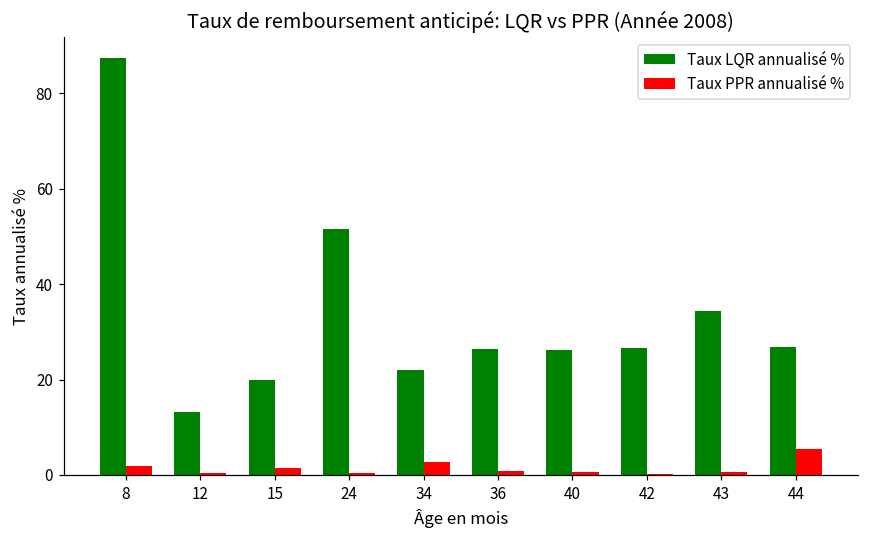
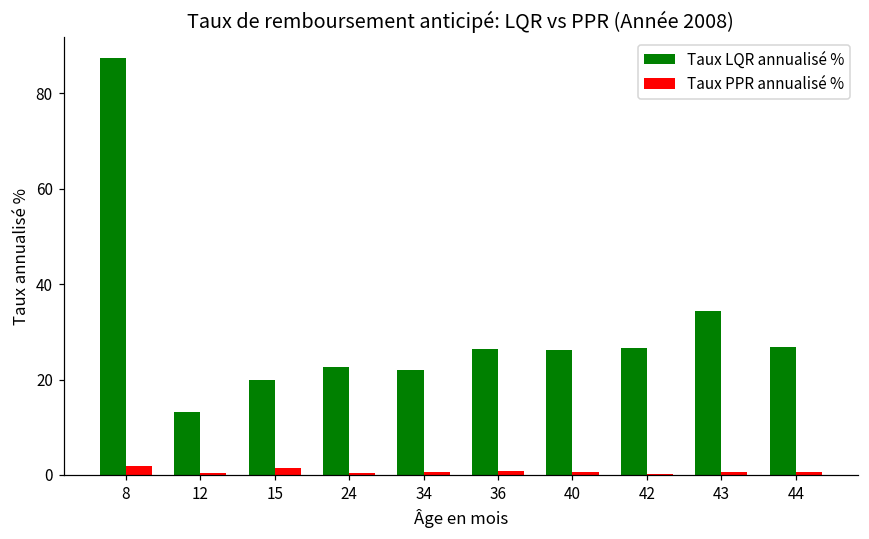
Taux LQR annualisé %, 24: 52 -> 23
Taux PPR annualisé %, 34: 3 -> 1
Taux PPR annualisé %, 44: 5 -> 1
